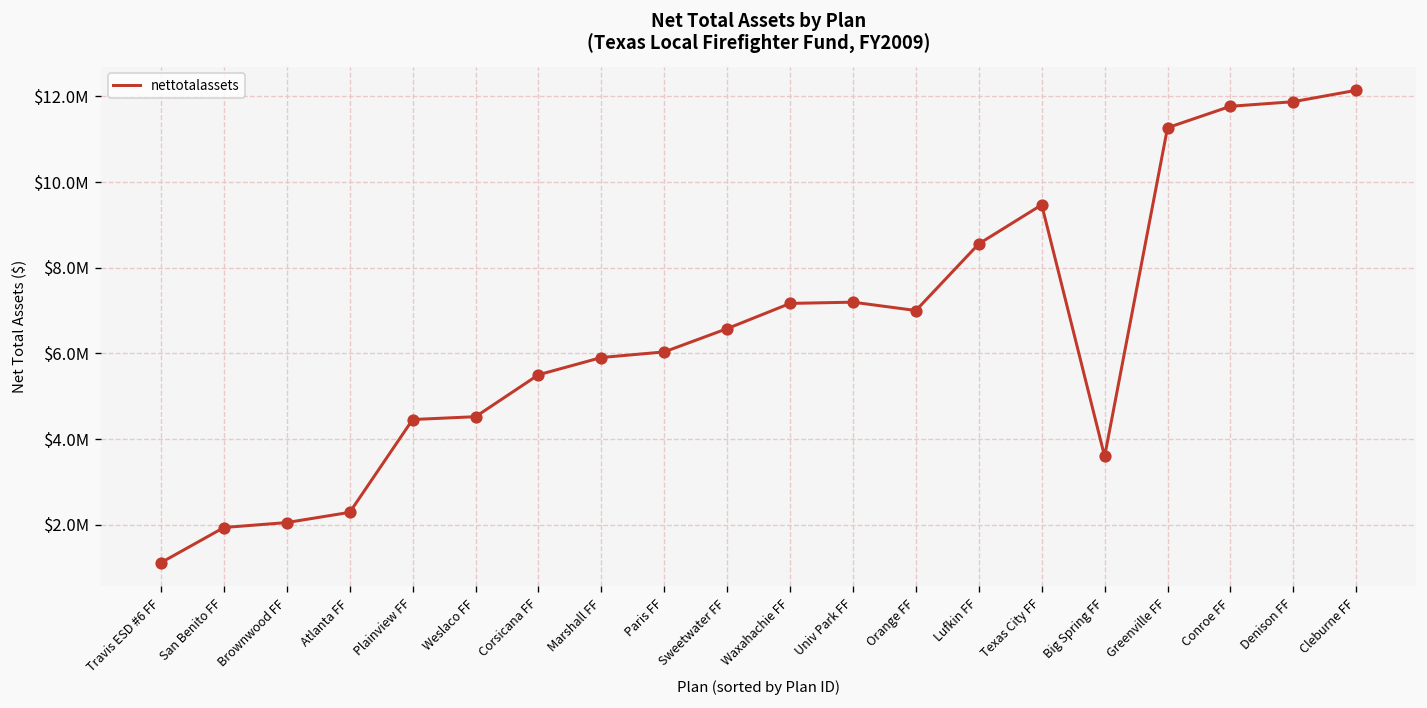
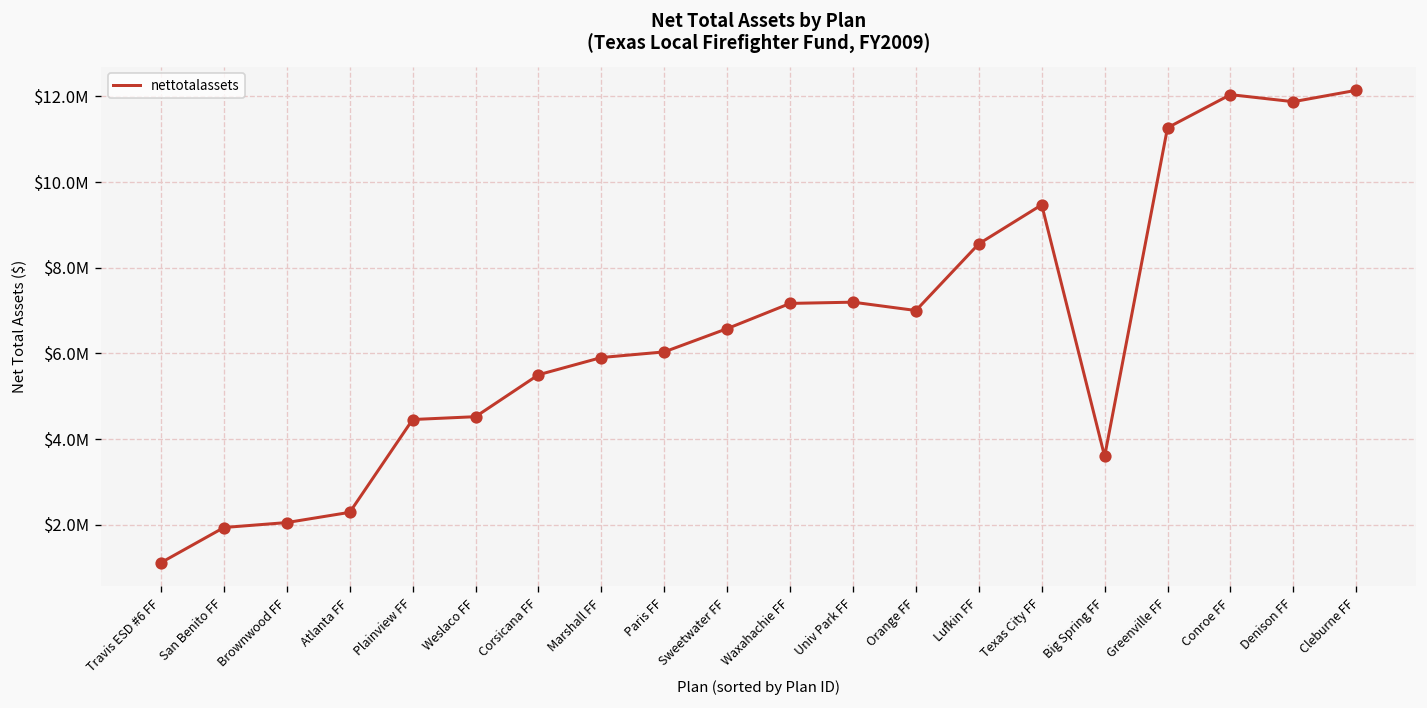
Conroe FF: $11800000 -> $12000000
